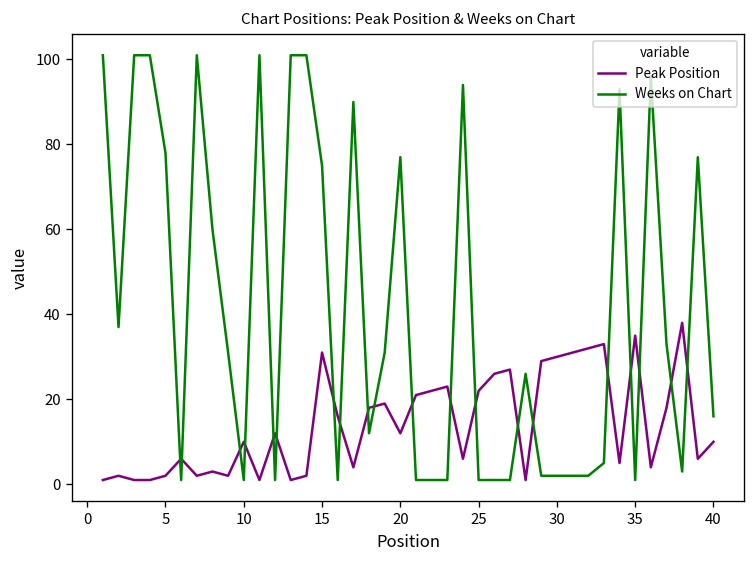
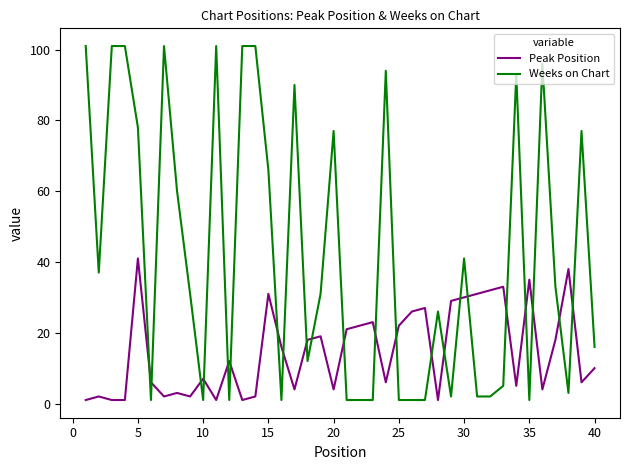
Peak Position, 5: 2 -> 41
Peak Position, 10: 10 -> 7
Weeks on Chart, 15: 75 -> 66
Peak Position, 20: 12 -> 4
Weeks on Chart, 30: 2 -> 41
